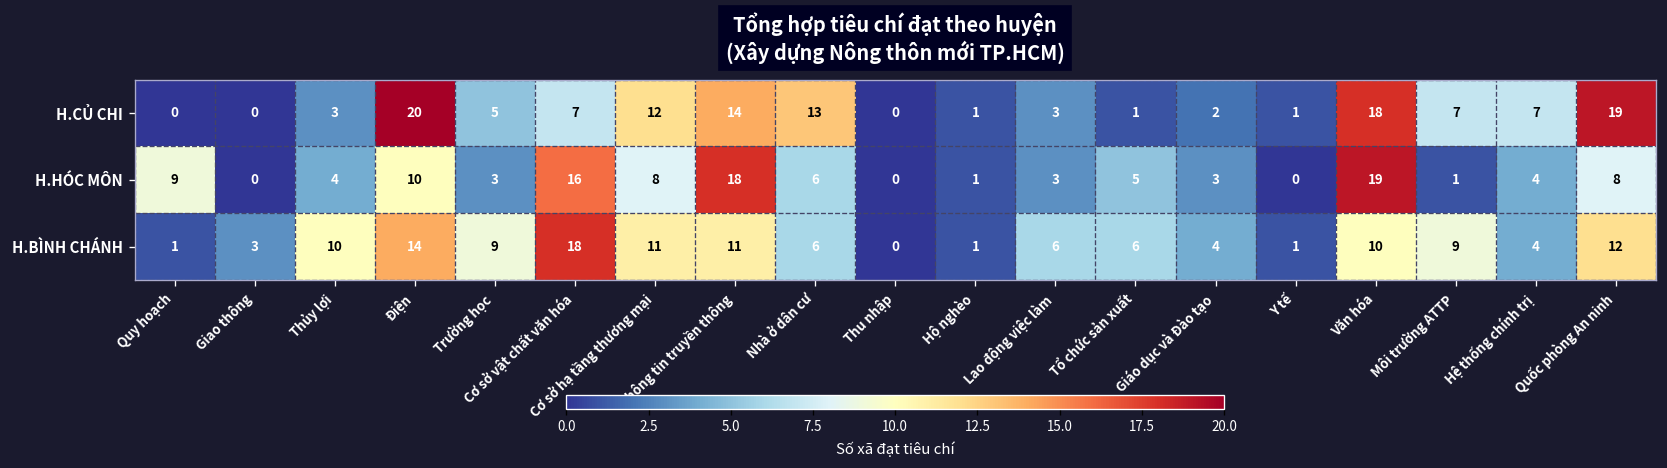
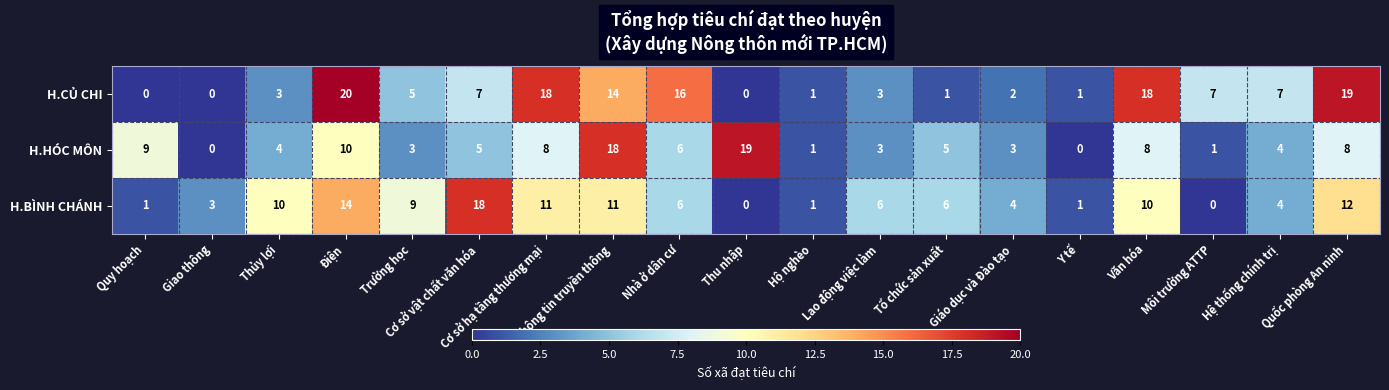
H.CỦ CHI, Cơ sở hạ tầng thương mại: 12 -> 18
H.CỦ CHI, Nhà ở dân cư: 13 -> 16
H.HÓC MÔN, Cơ sở vật chất văn hóa: 16 -> 5
H.HÓC MÔN, Thu nhập: 0 -> 19
H.HÓC MÔN, Văn hóa: 19 -> 8
H.BÌNH CHÁNH, Môi trường ATTP: 9 -> 0
